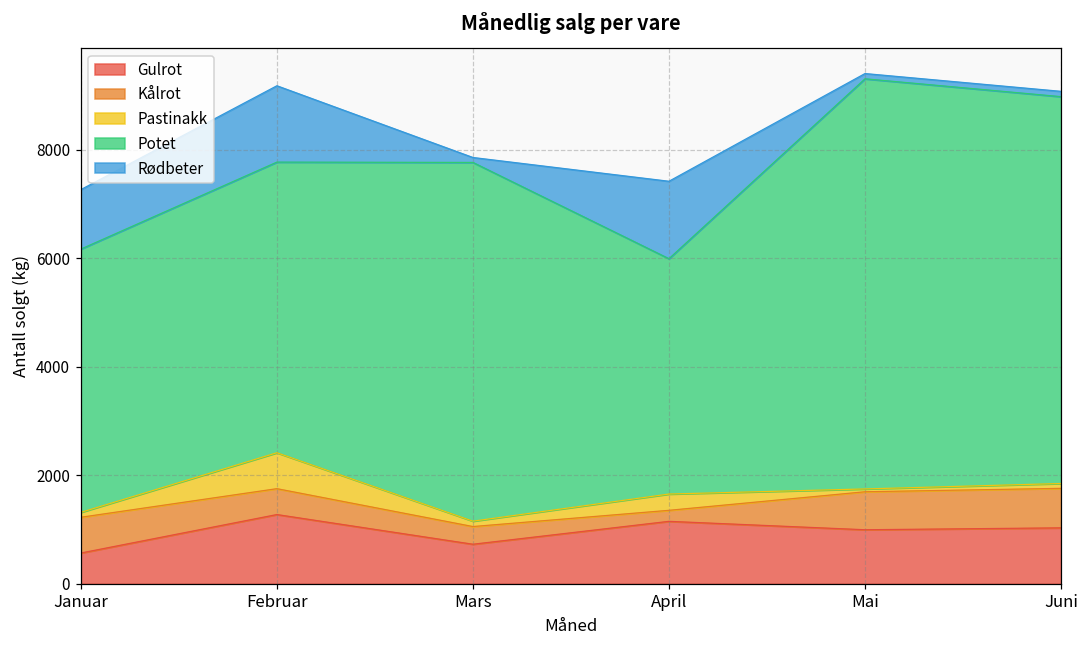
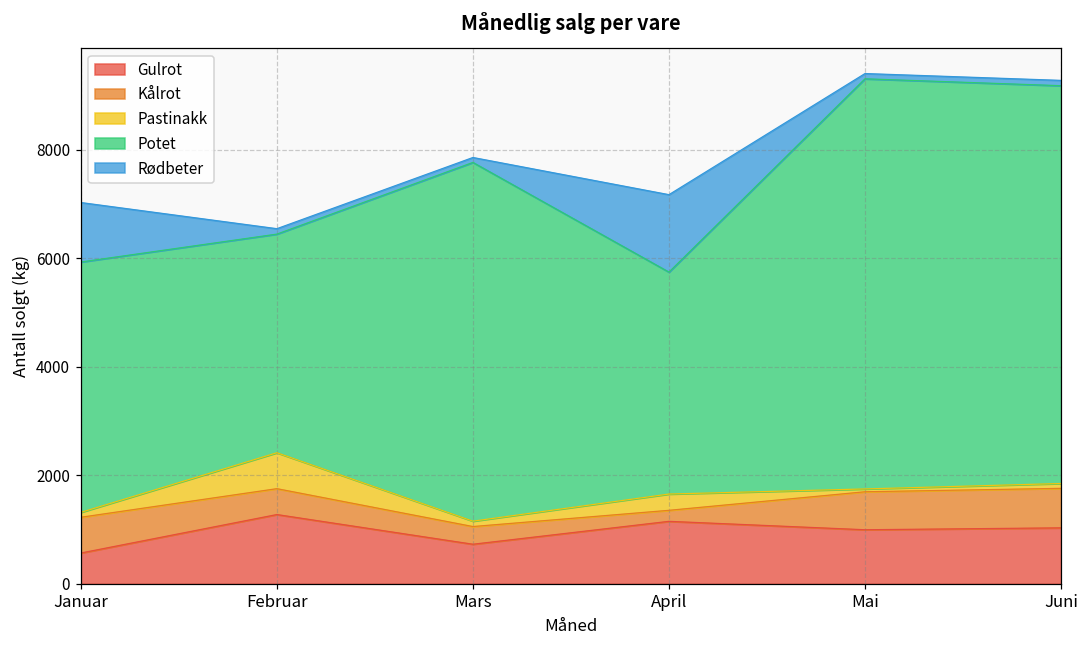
Potet, Januar: 4900 -> 4600
Potet, Februar: 5400 -> 4000
Rødbeter, Februar: 1400 -> 100
Potet, April: 4300 -> 4100
Potet, Juni: 7100 -> 7300
